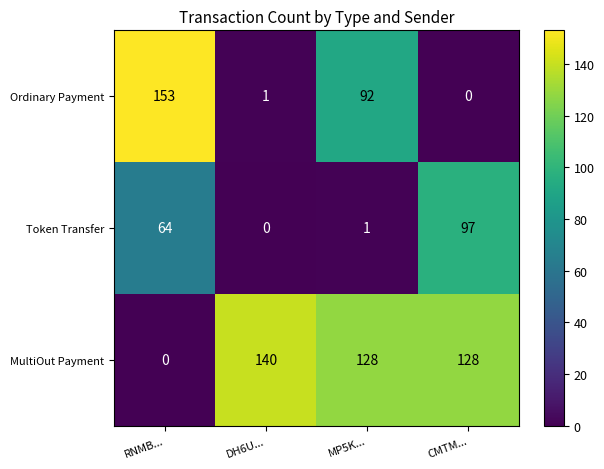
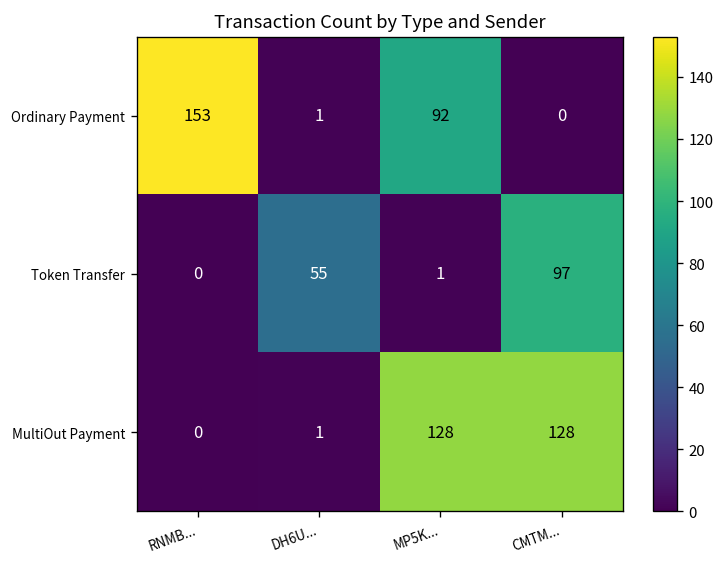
Token Transfer, RNMB...: 64 -> 0
Token Transfer, DH6U...: 0 -> 55
MultiOut Payment, DH6U...: 140 -> 1
